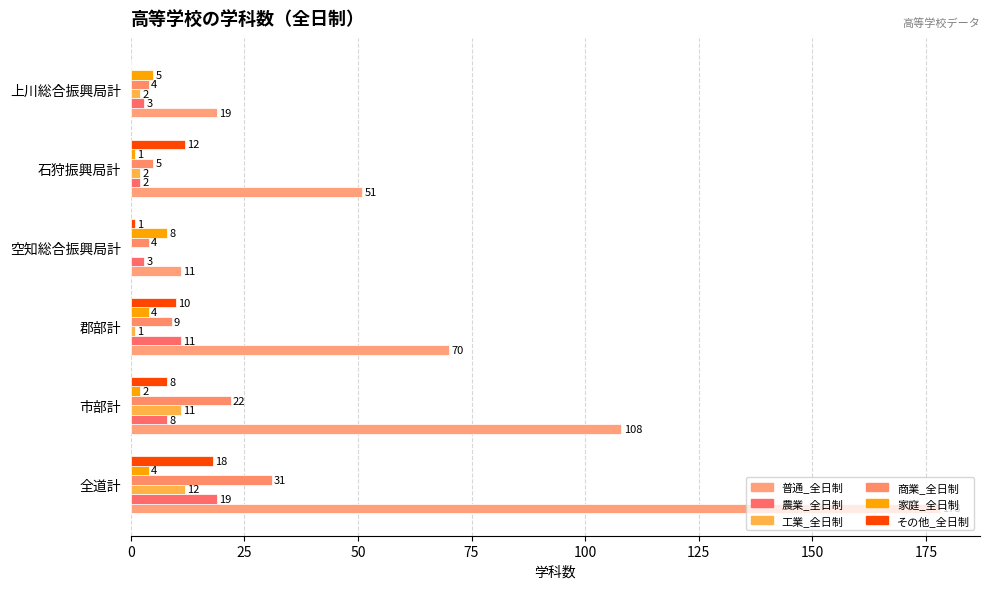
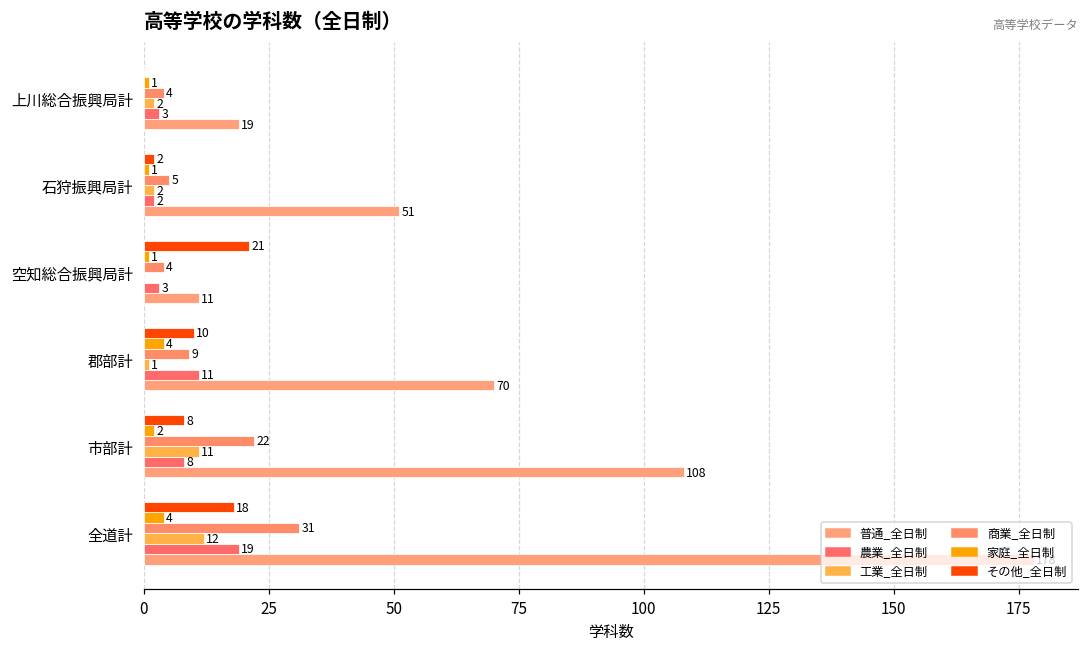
家庭_全日制, 上川総合振興局計: 5 -> 1
その他_全日制, 石狩振興局計: 12 -> 2
その他_全日制, 空知総合振興局計: 1 -> 21
家庭_全日制, 空知総合振興局計: 8 -> 1
